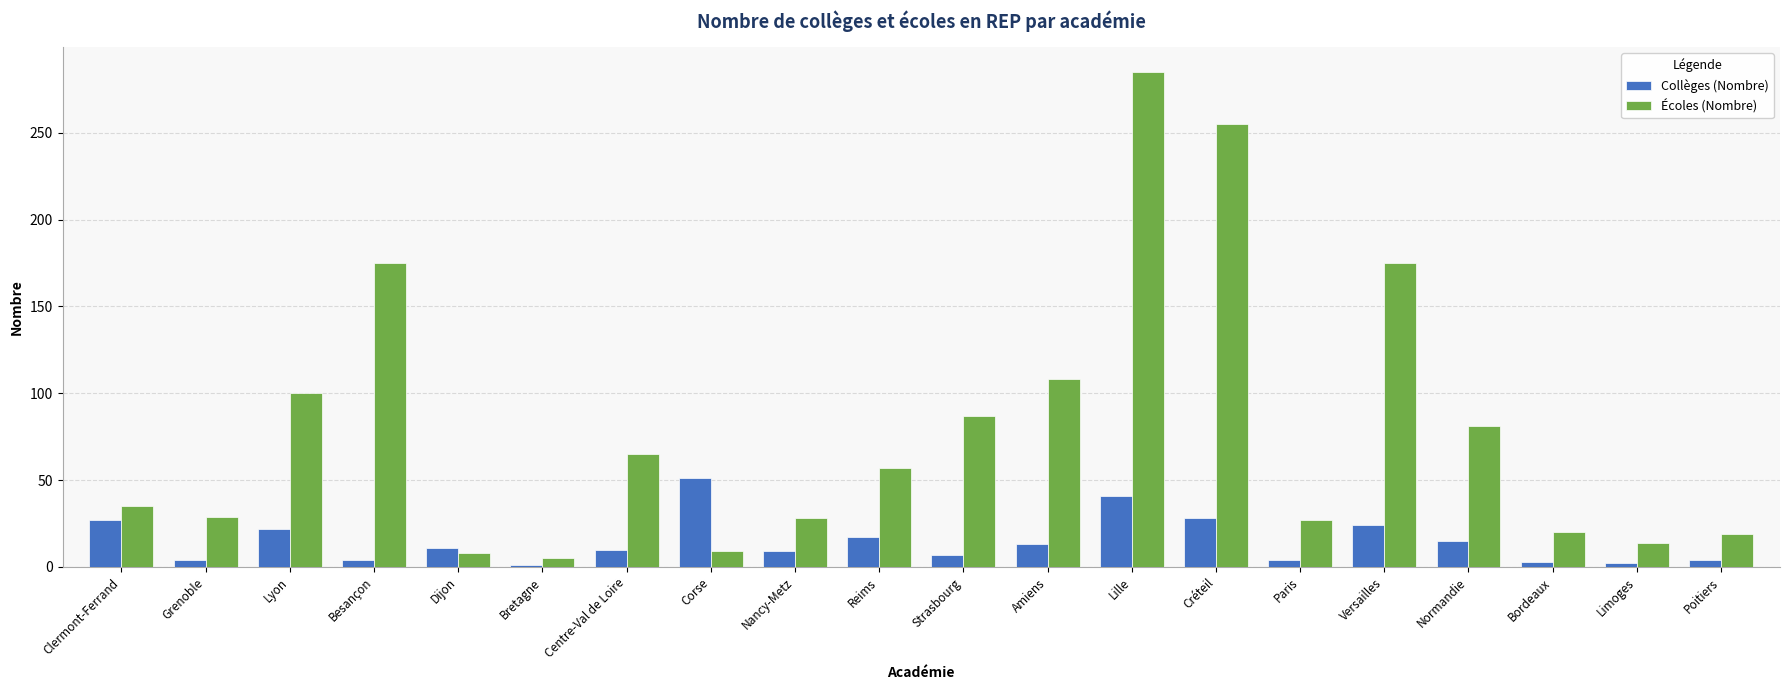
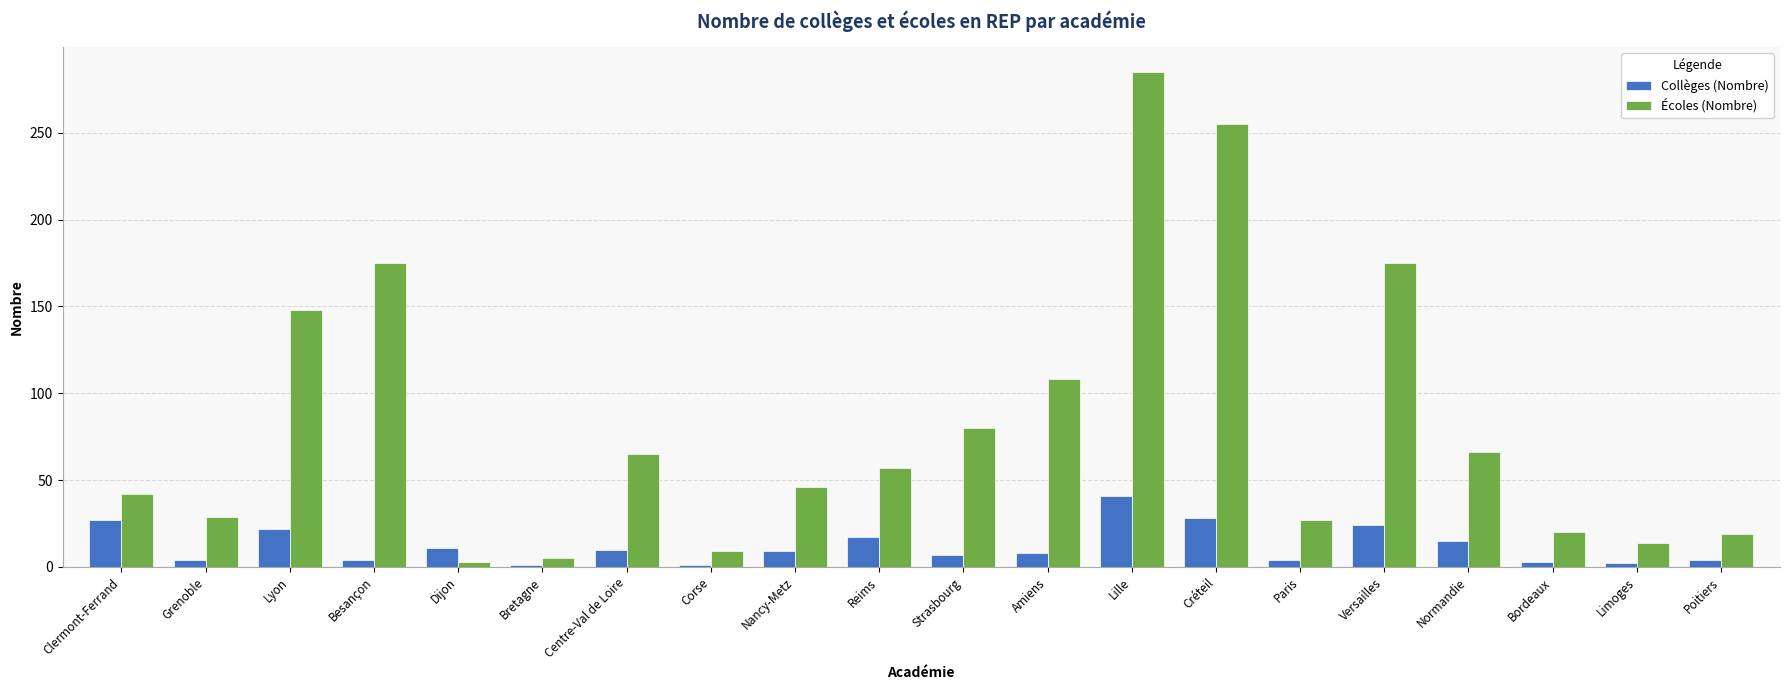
Écoles (Nombre), Clermont-Ferrand: 35 -> 42
Écoles (Nombre), Lyon: 100 -> 148
Écoles (Nombre), Dijon: 8 -> 3
Collèges (Nombre), Corse: 51 -> 1
Écoles (Nombre), Nancy-Metz: 28 -> 46
Écoles (Nombre), Strasbourg: 87 -> 80
Collèges (Nombre), Amiens: 13 -> 8
Écoles (Nombre), Normandie: 81 -> 66
